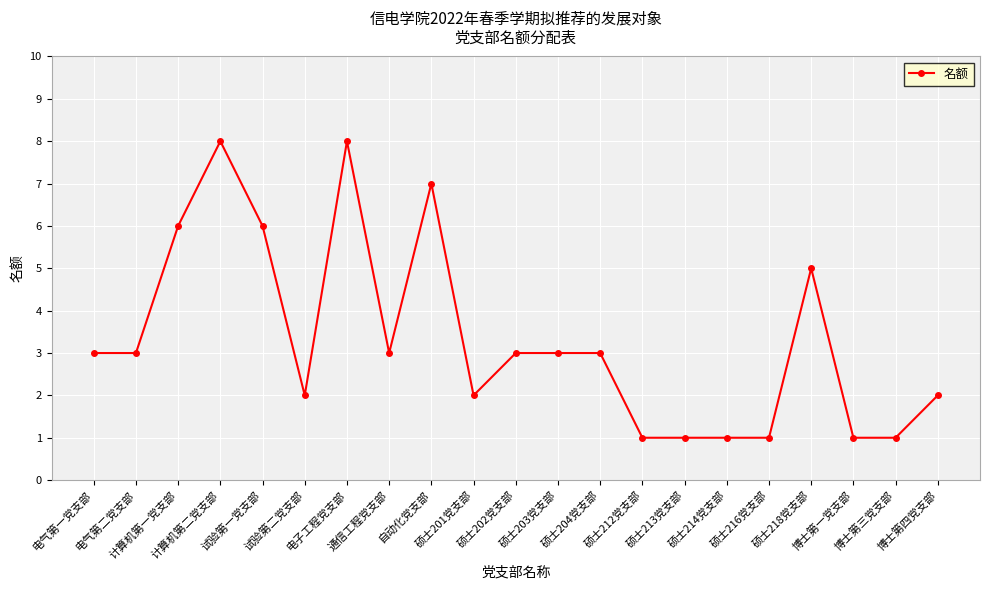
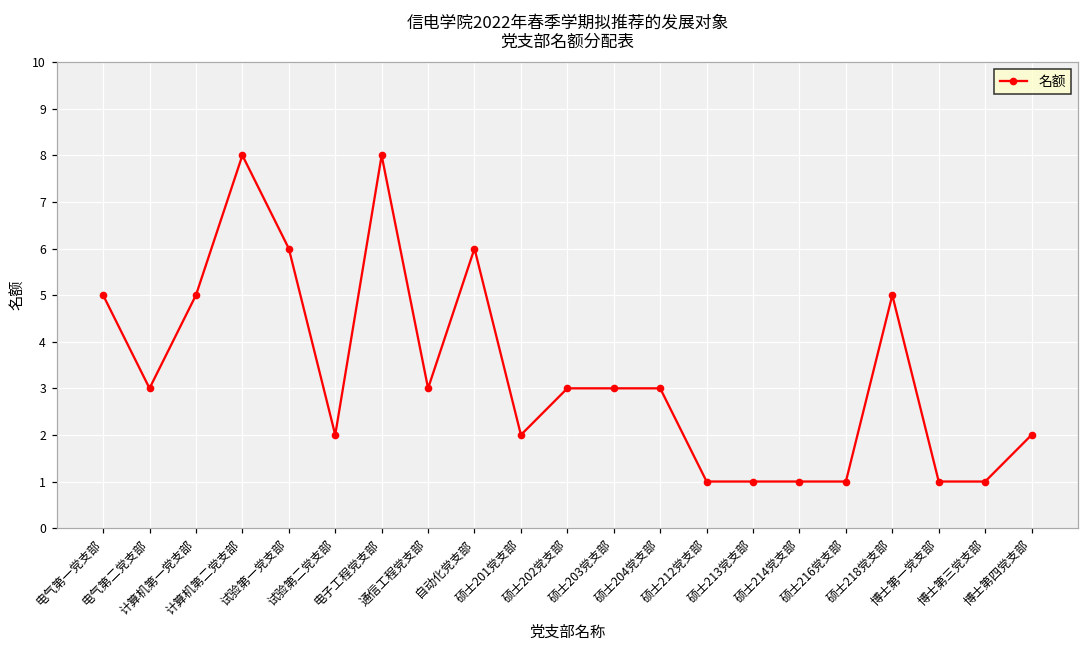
电气第一党支部: 3 -> 5
计算机第一党支部: 6 -> 5
自动化党支部: 7 -> 6
